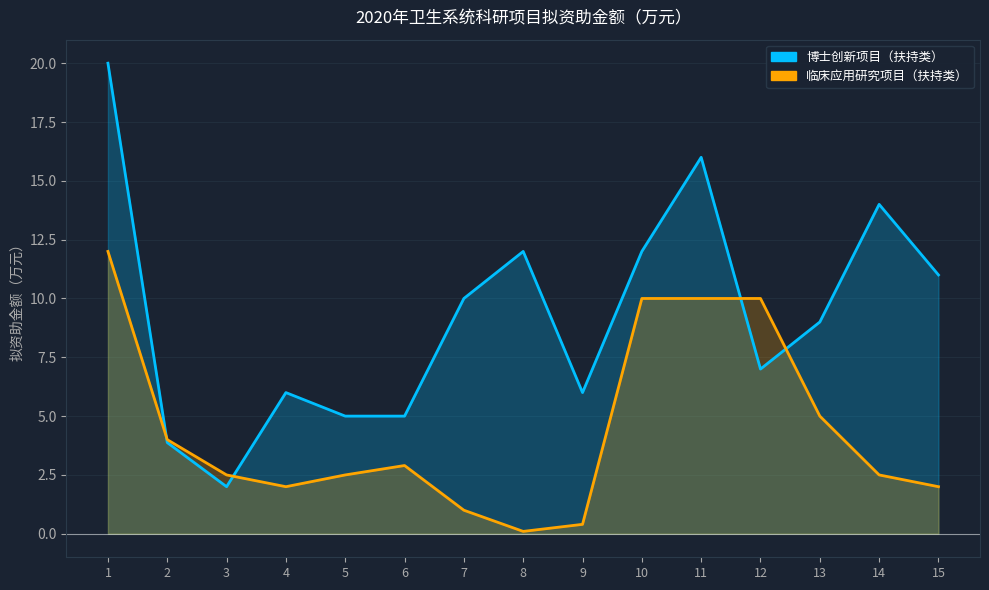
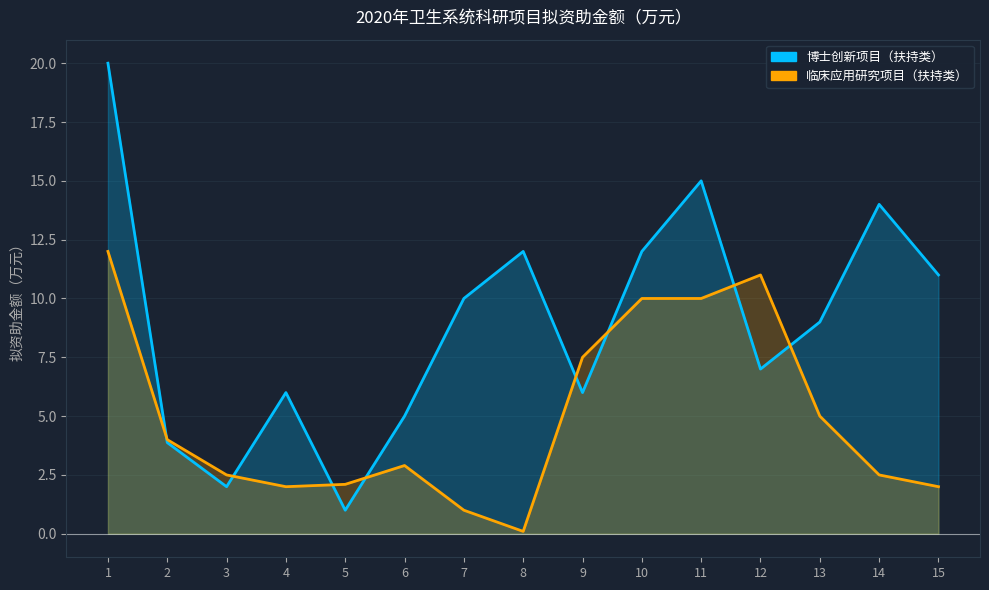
博士创新项目（扶持类）, 5: 5 -> 1
临床应用研究项目（扶持类）, 5: 2.5 -> 2.1
临床应用研究项目（扶持类）, 9: 0.4 -> 7.5
博士创新项目（扶持类）, 11: 16 -> 15
临床应用研究项目（扶持类）, 12: 10 -> 11
